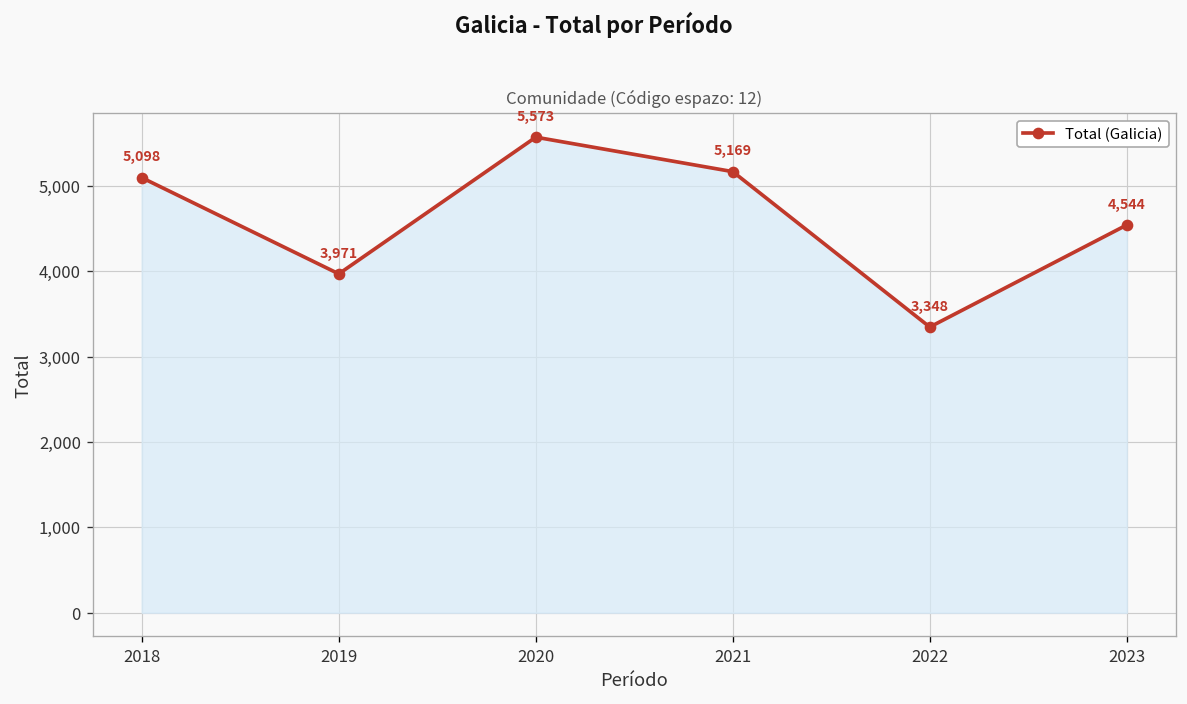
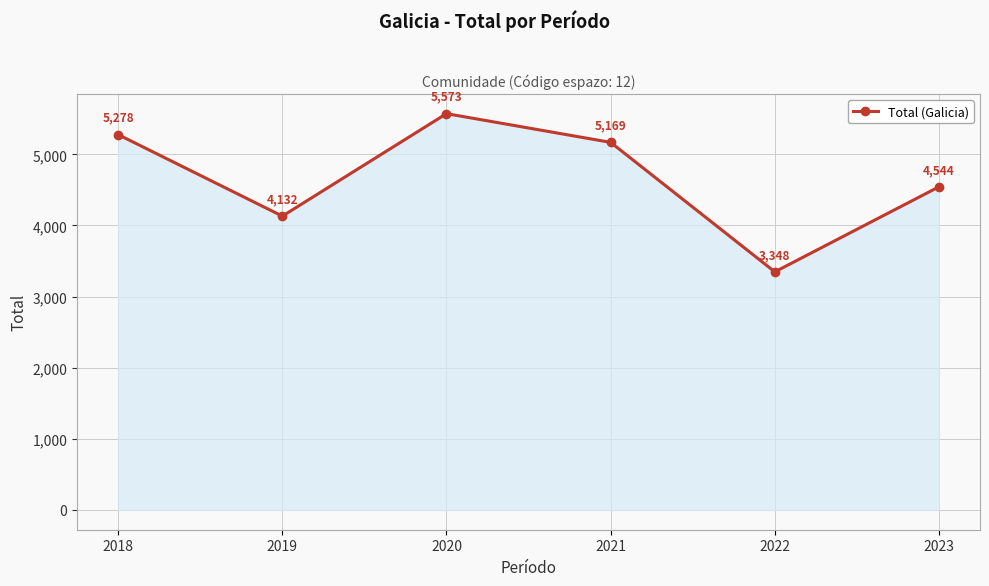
2018: 5,098 -> 5,278
2019: 3,971 -> 4,132
